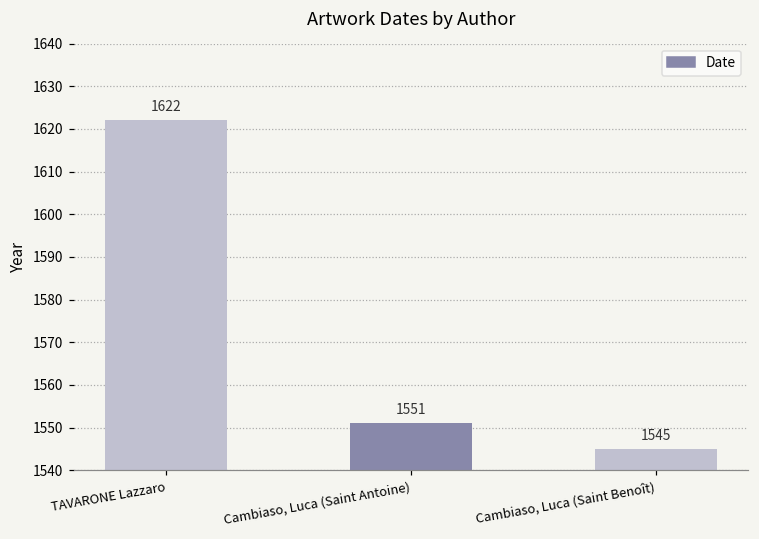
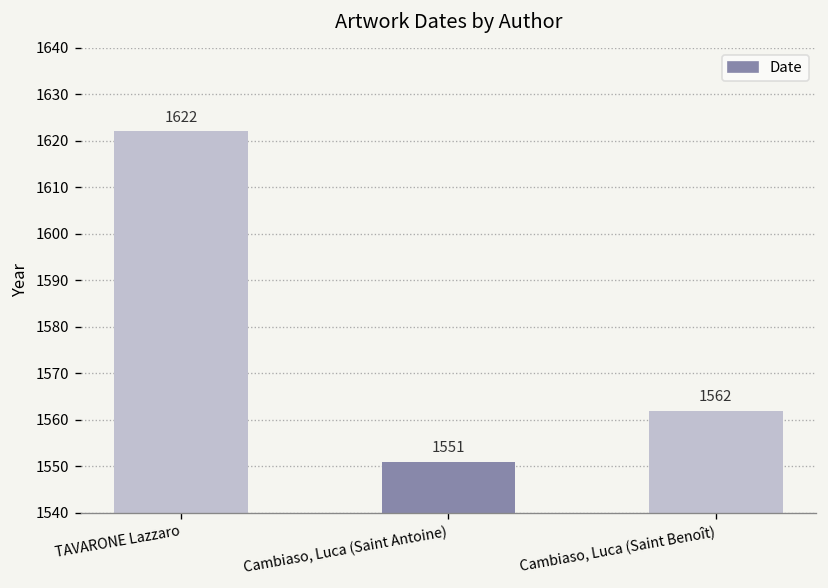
Cambiaso, Luca (Saint Benoît): 1545 -> 1562
